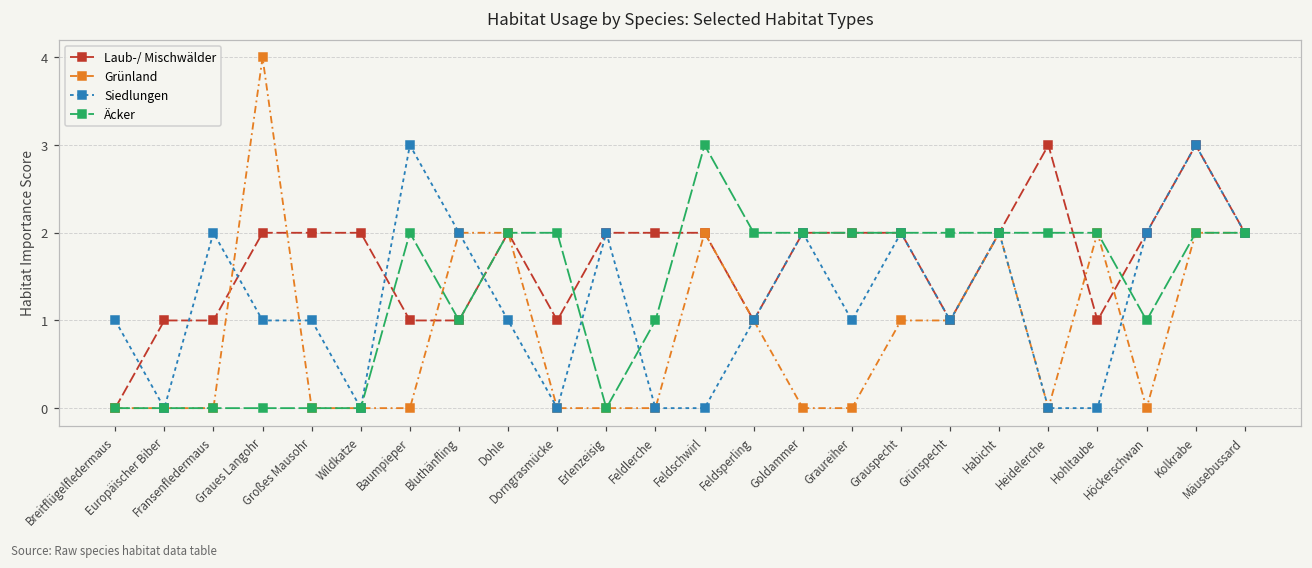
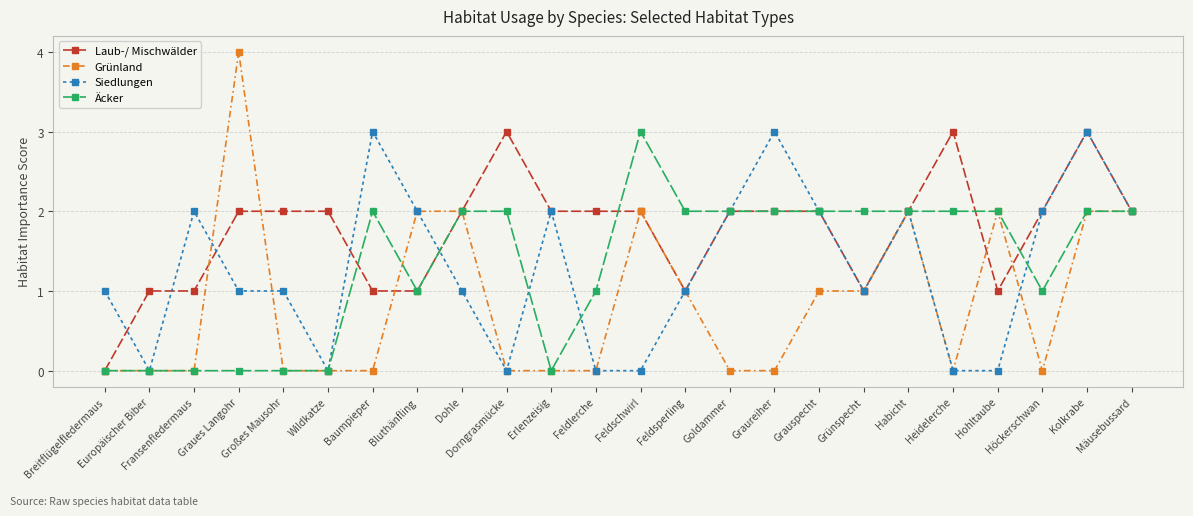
Laub-/ Mischwälder, Dorngrasmücke: 1 -> 3
Siedlungen, Graureiher: 1 -> 3
